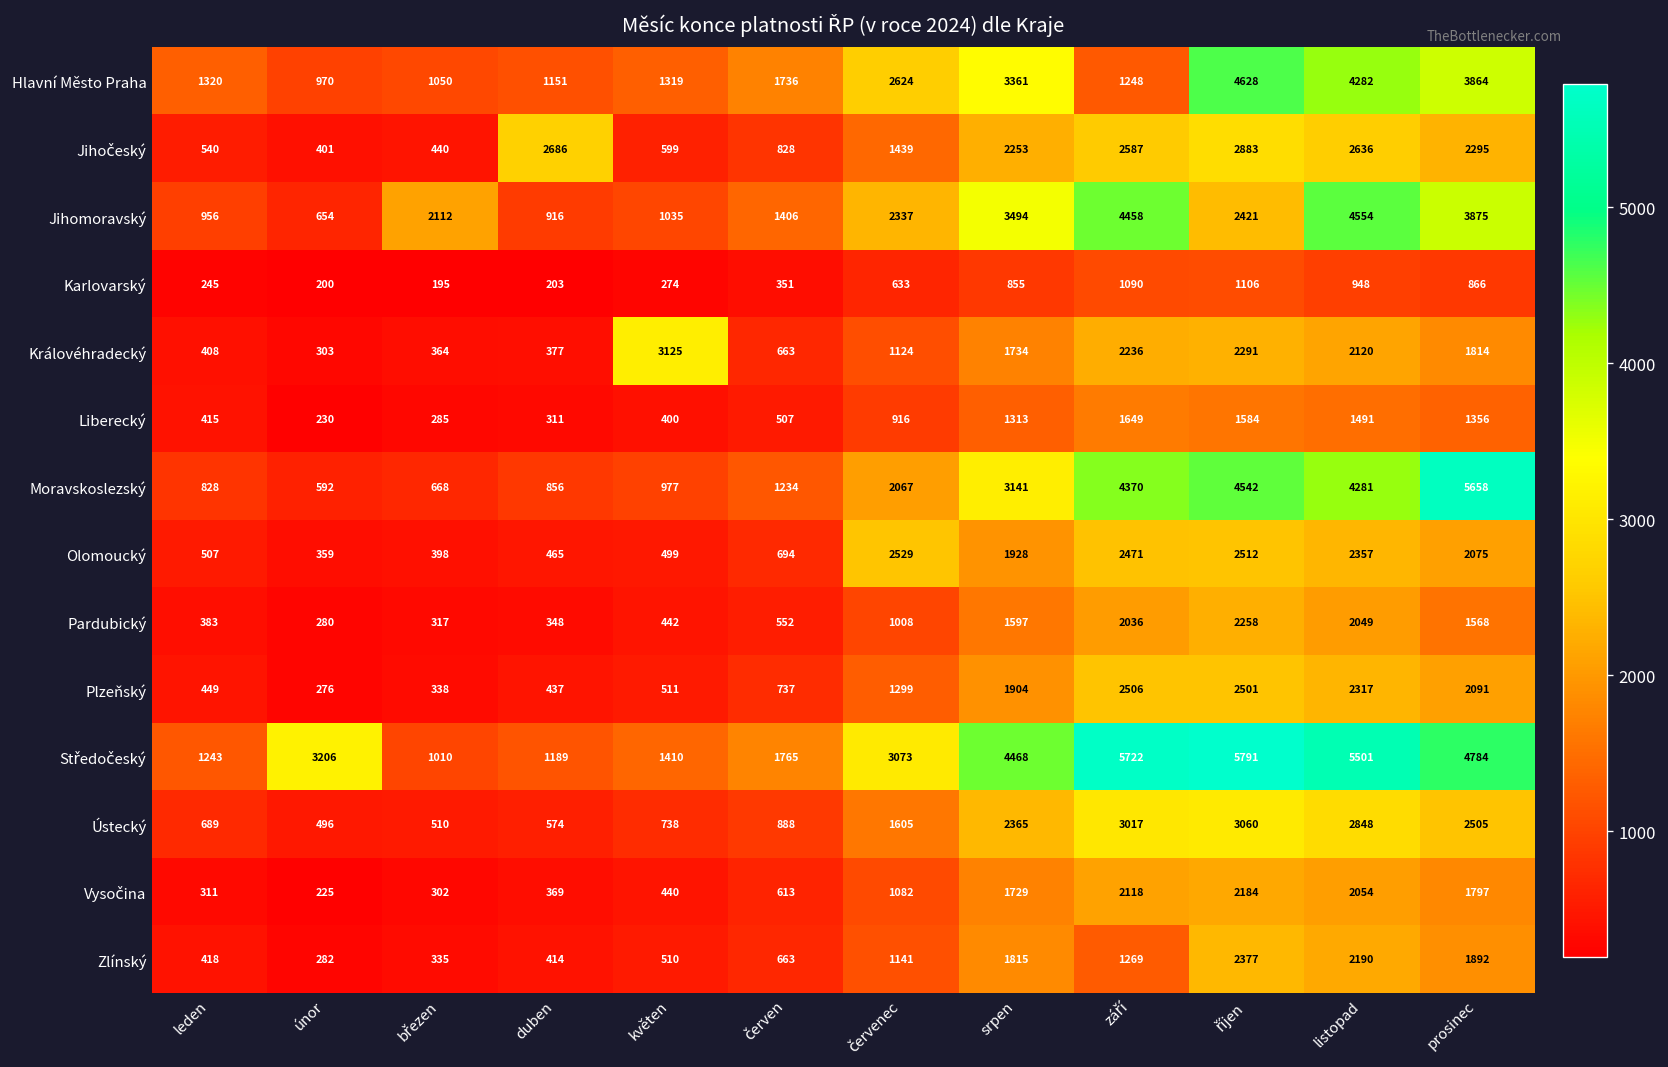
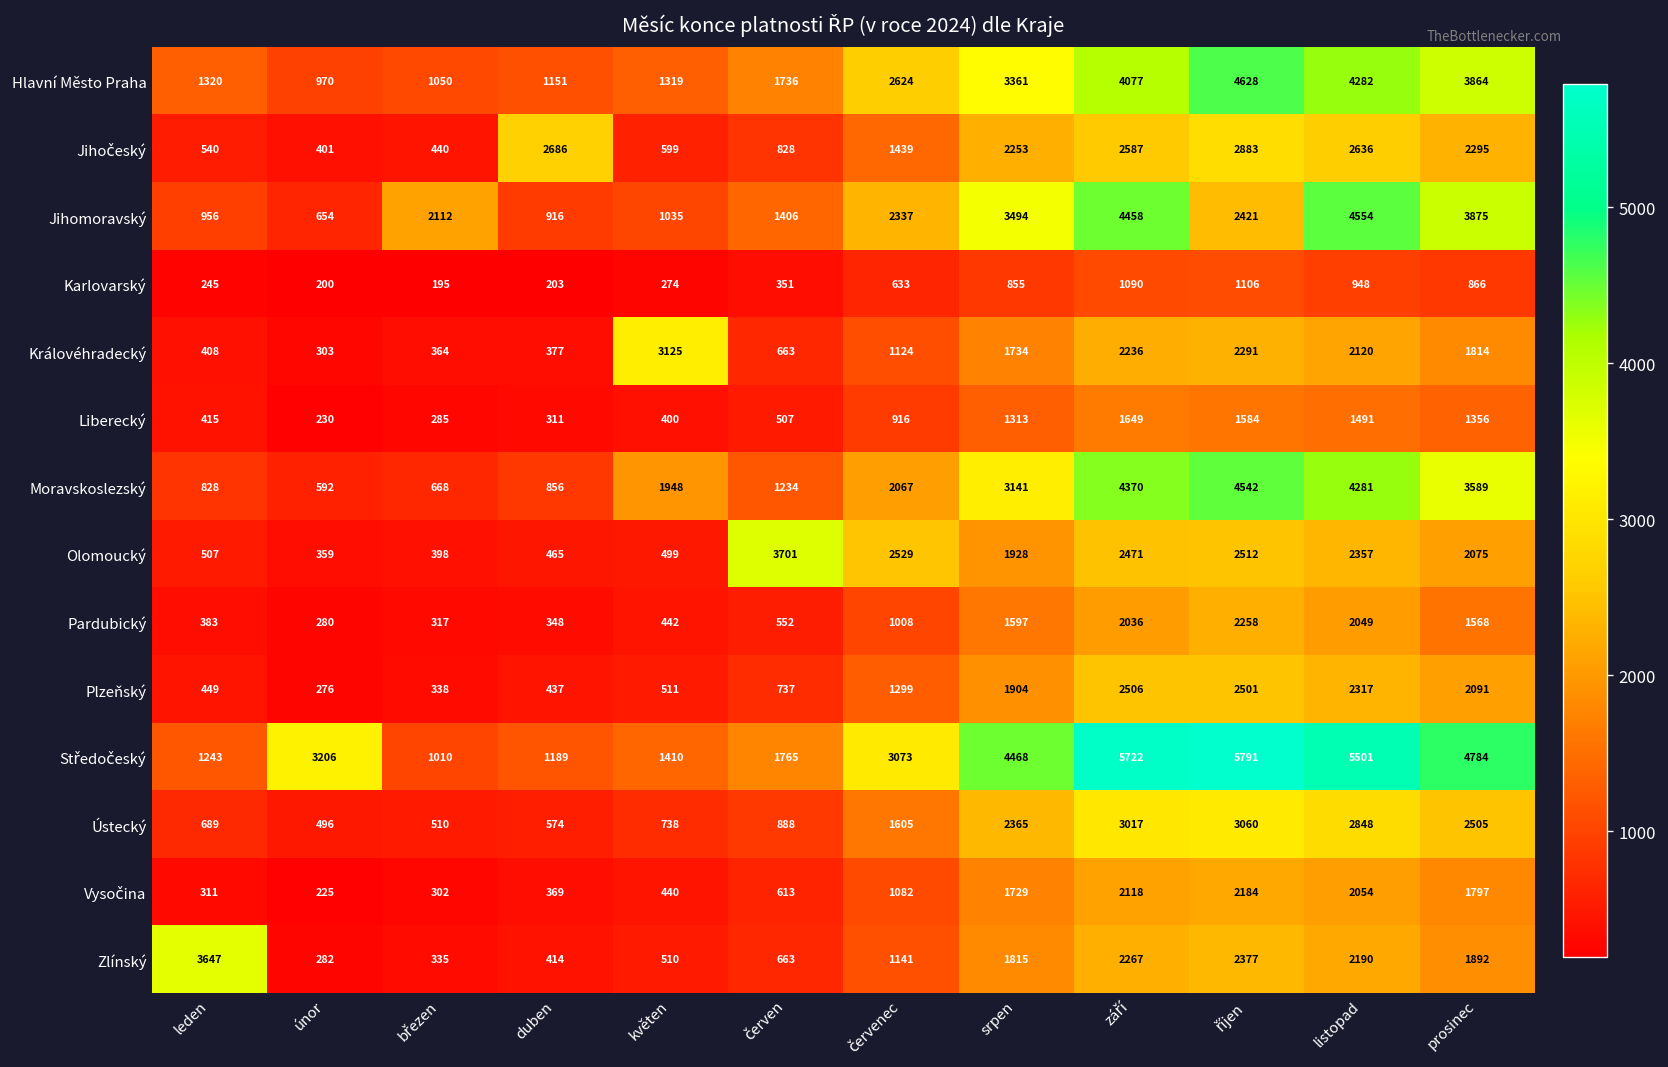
Hlavní Město Praha, září: 1248 -> 4077
Moravskoslezský, květen: 977 -> 1948
Moravskoslezský, prosinec: 5658 -> 3589
Olomoucký, červen: 694 -> 3701
Zlínský, leden: 418 -> 3647
Zlínský, září: 1269 -> 2267
